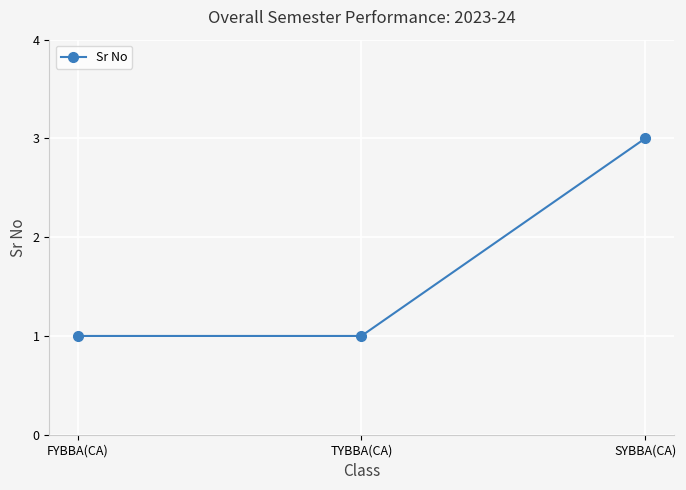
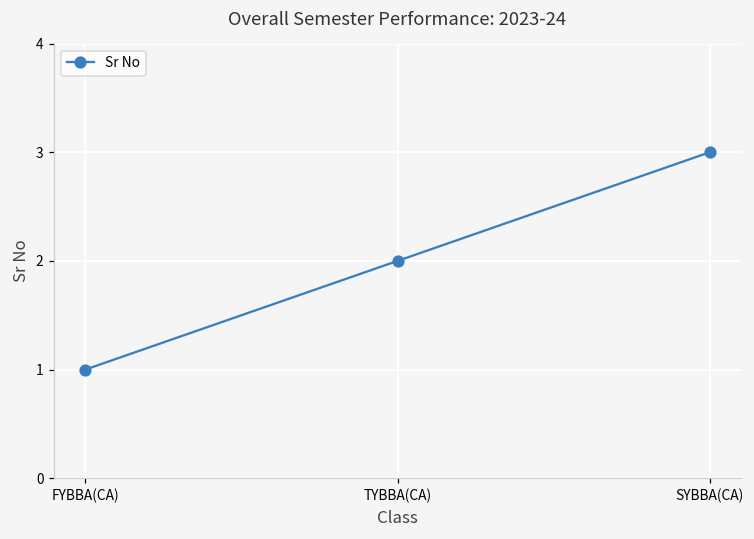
TYBBA(CA): 1 -> 2
